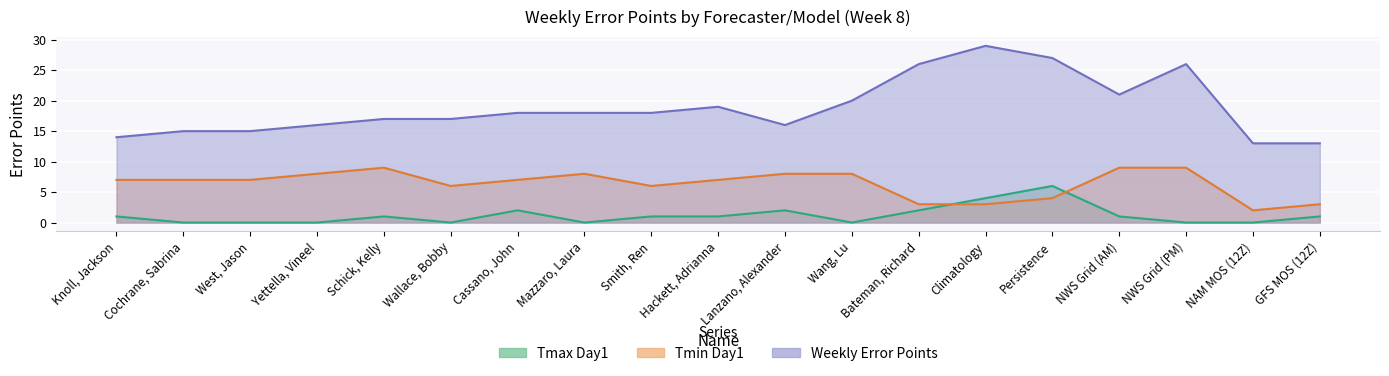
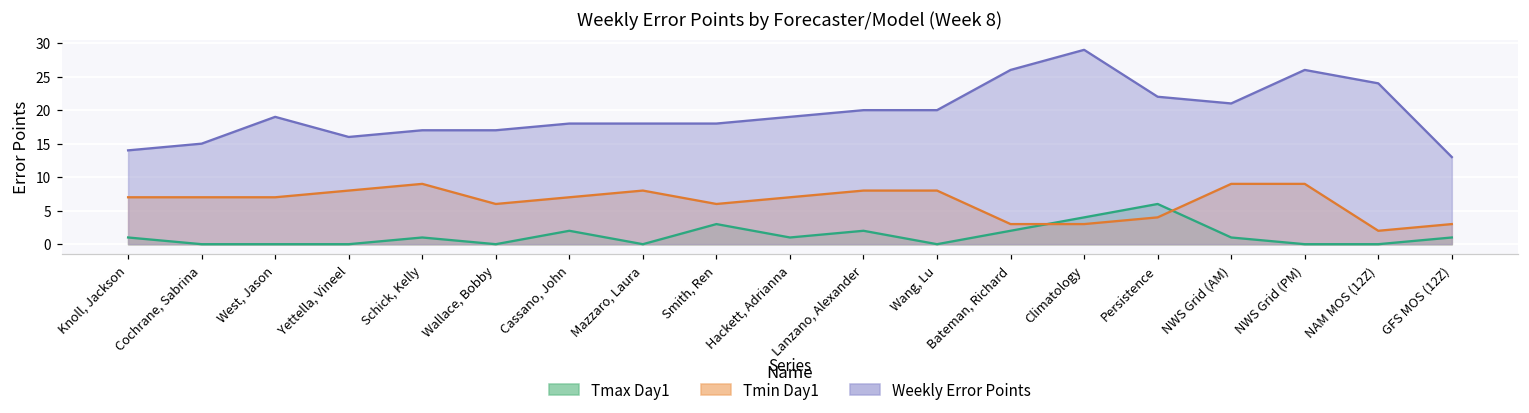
Weekly Error Points, West, Jason: 15 -> 19
Tmax Day1, Smith, Ren: 1 -> 3
Weekly Error Points, Lanzano, Alexander: 16 -> 20
Weekly Error Points, Persistence: 27 -> 22
Weekly Error Points, NAM MOS (12Z): 13 -> 24
